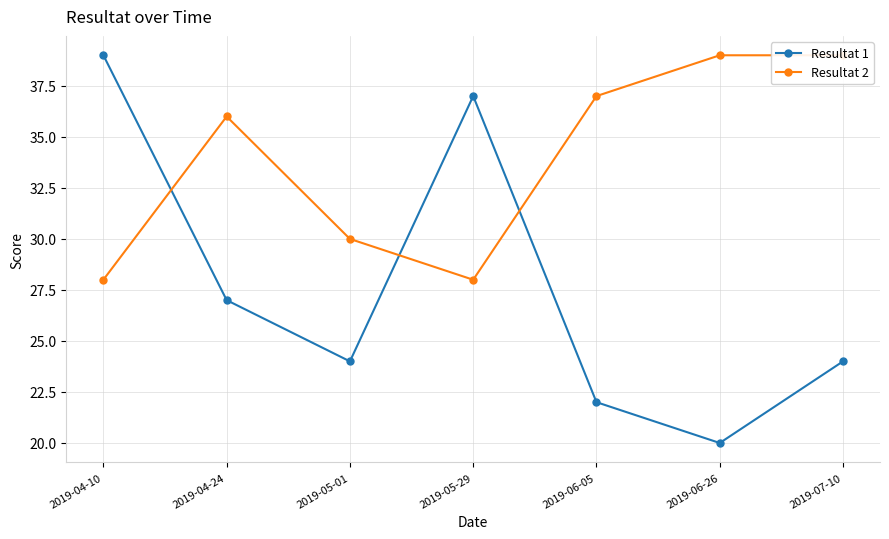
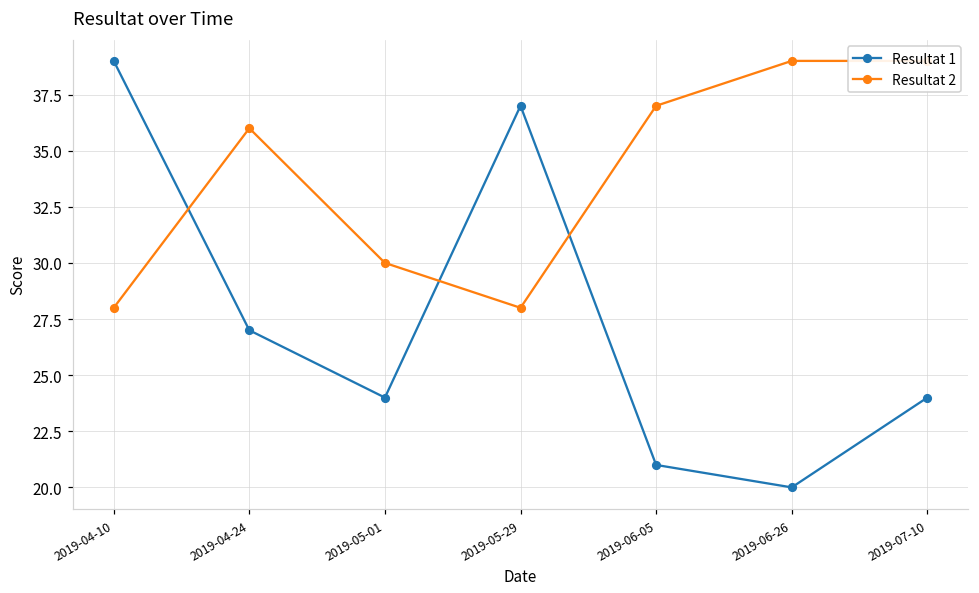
Resultat 1, 2019-06-05: 22 -> 21
